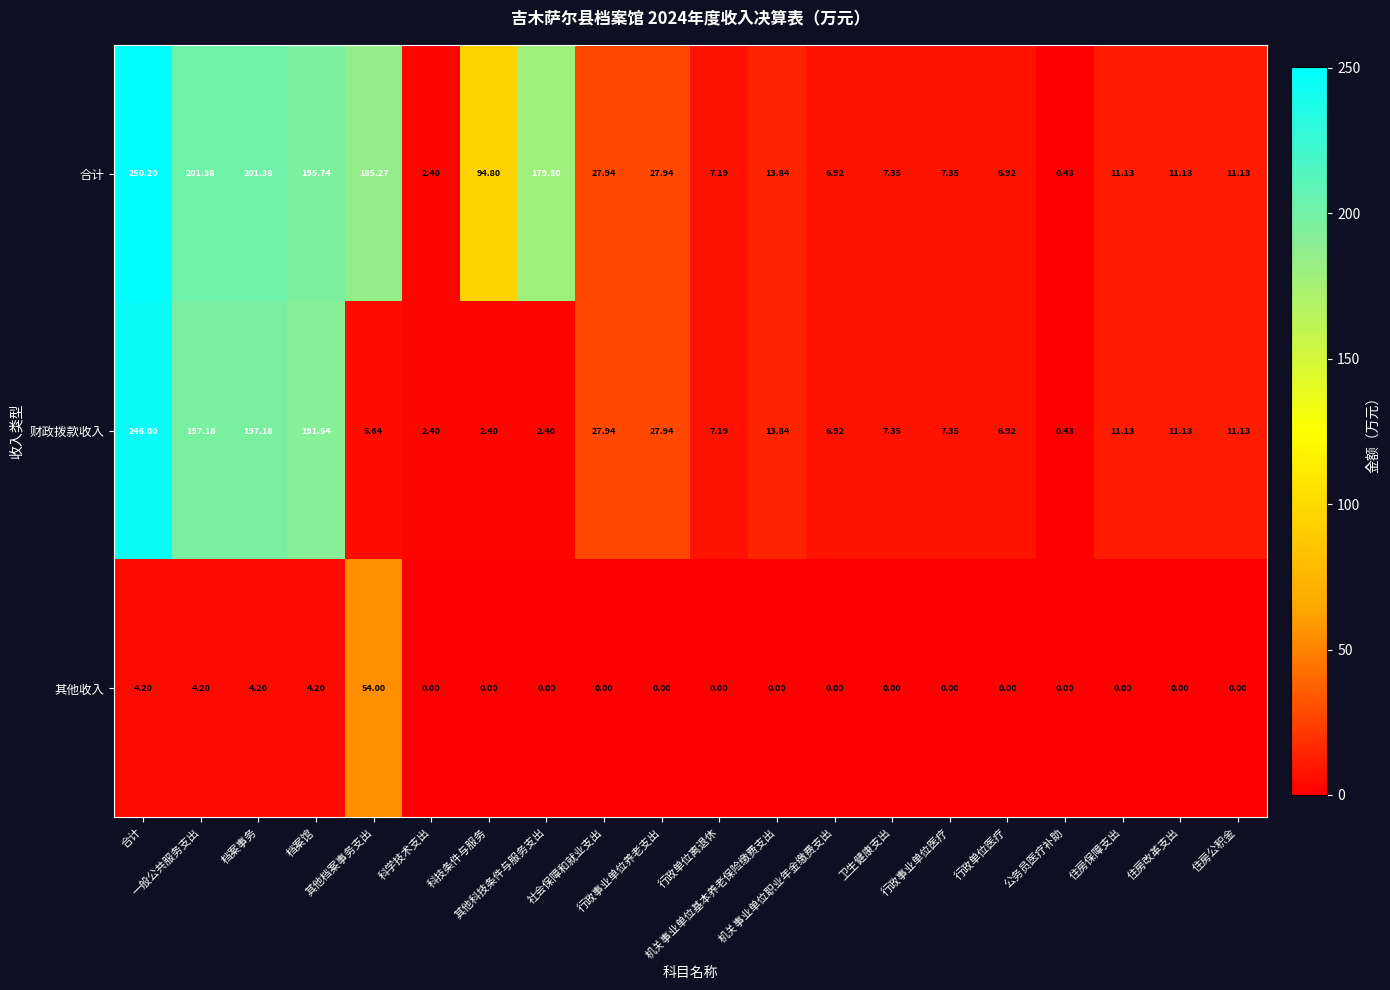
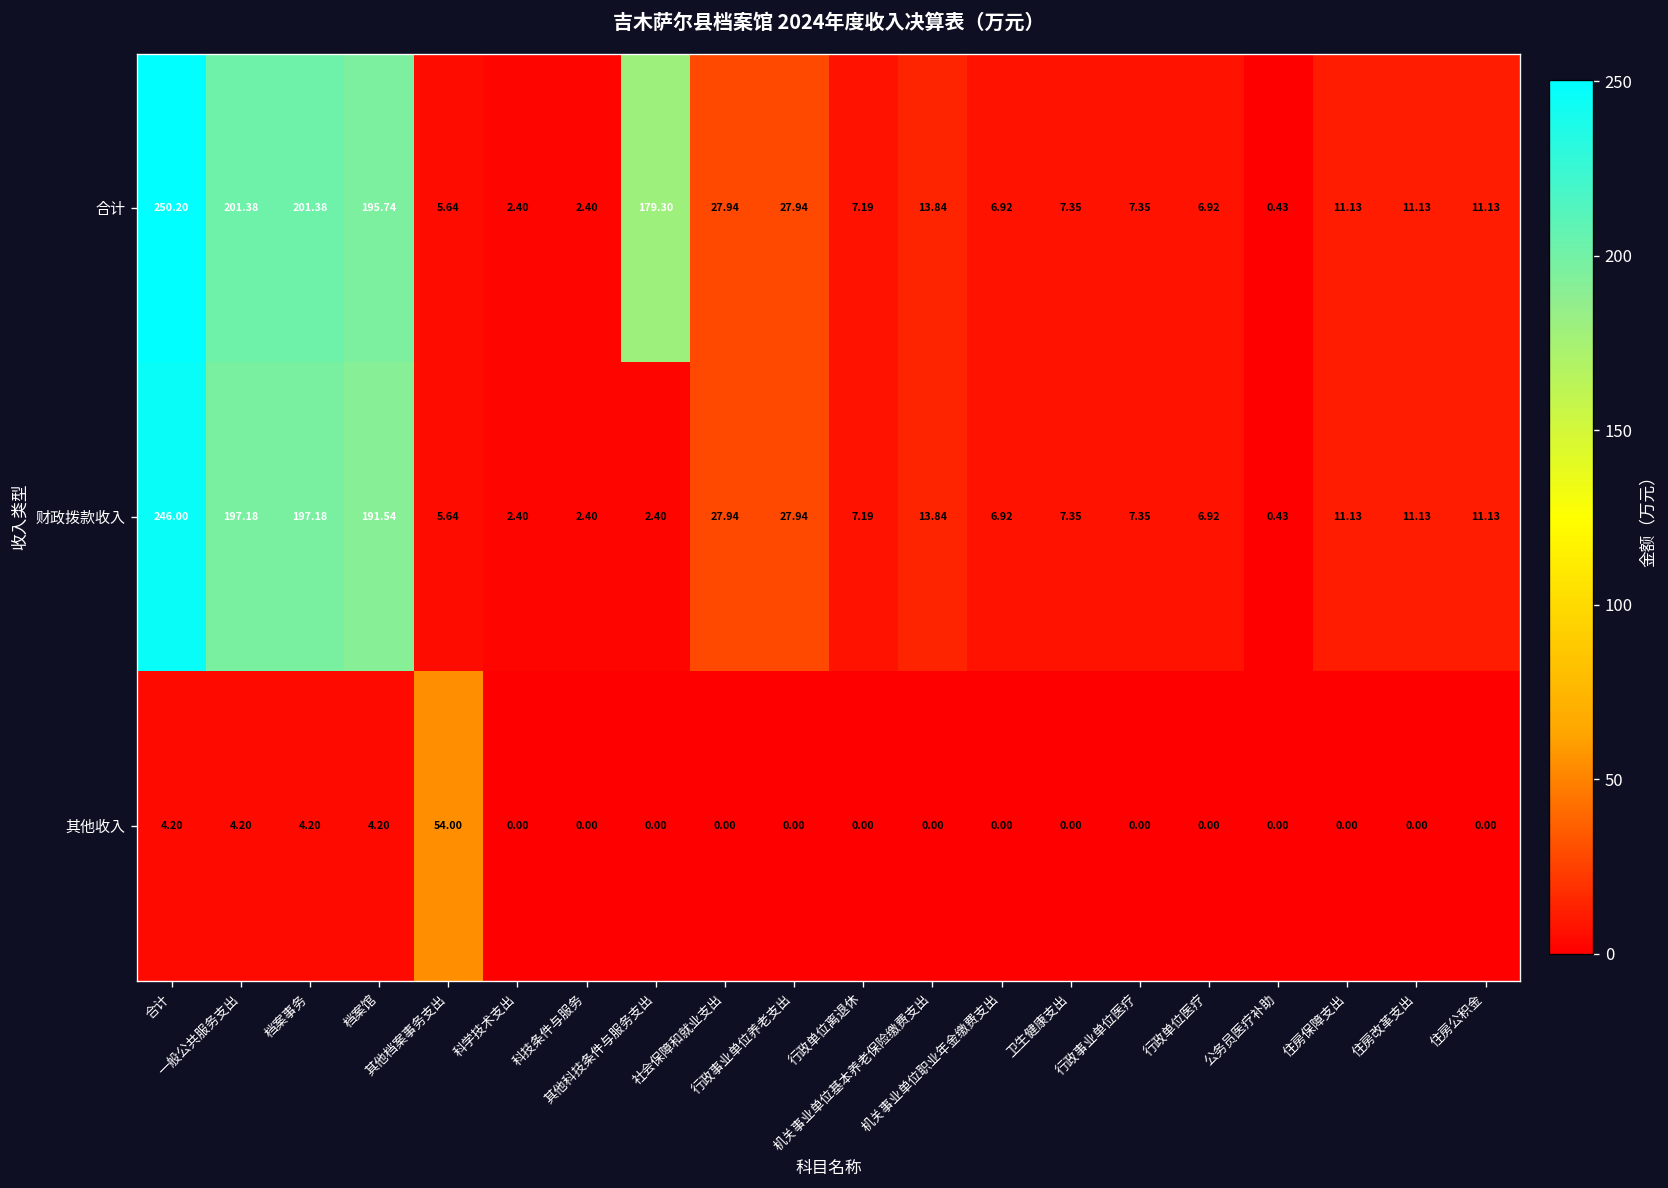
合计, 其他档案事务支出: 185.27 -> 5.64
合计, 科技条件与服务: 94.80 -> 2.40
